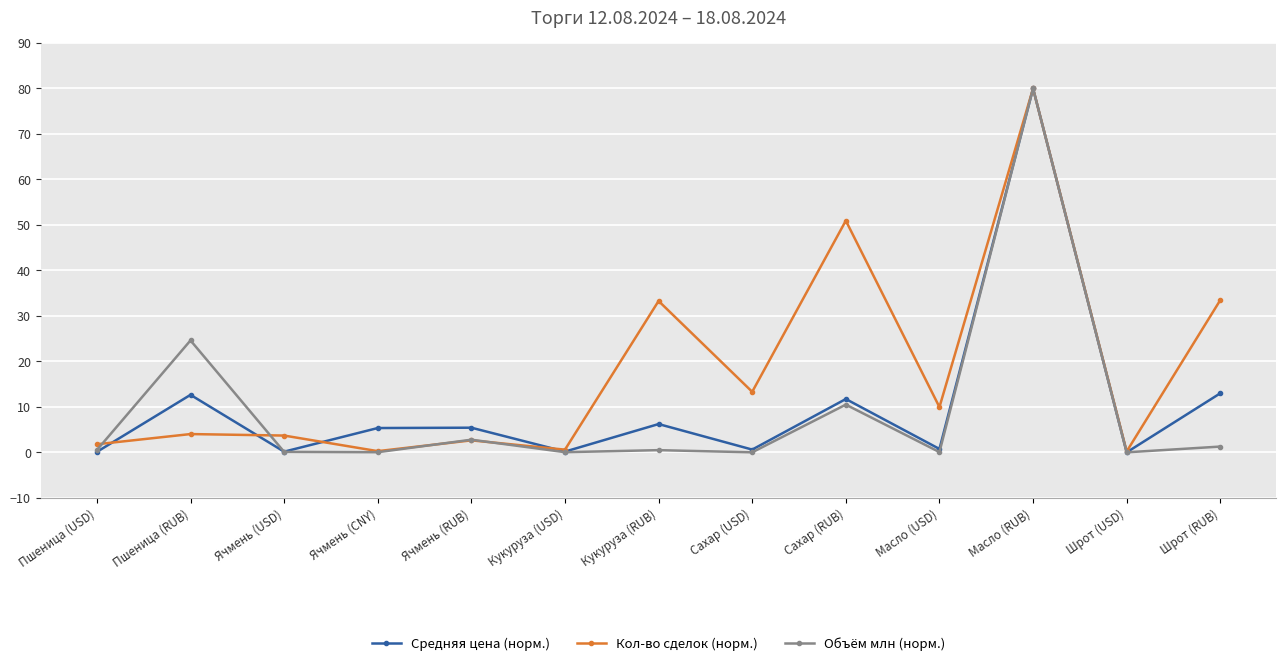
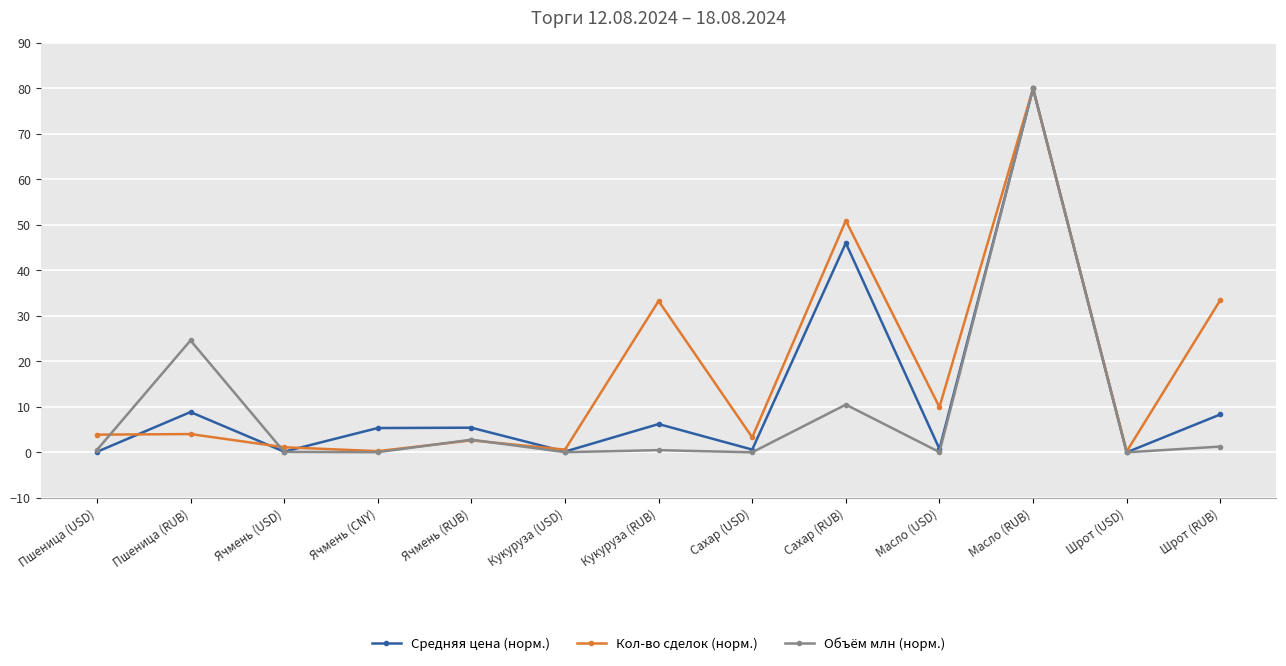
Кол-во сделок (норм.), Пшеница (USD): 2 -> 4
Средняя цена (норм.), Пшеница (RUB): 13 -> 9
Кол-во сделок (норм.), Ячмень (USD): 4 -> 1
Кол-во сделок (норм.), Сахар (USD): 13 -> 3
Средняя цена (норм.), Сахар (RUB): 12 -> 46
Средняя цена (норм.), Шрот (RUB): 13 -> 8
